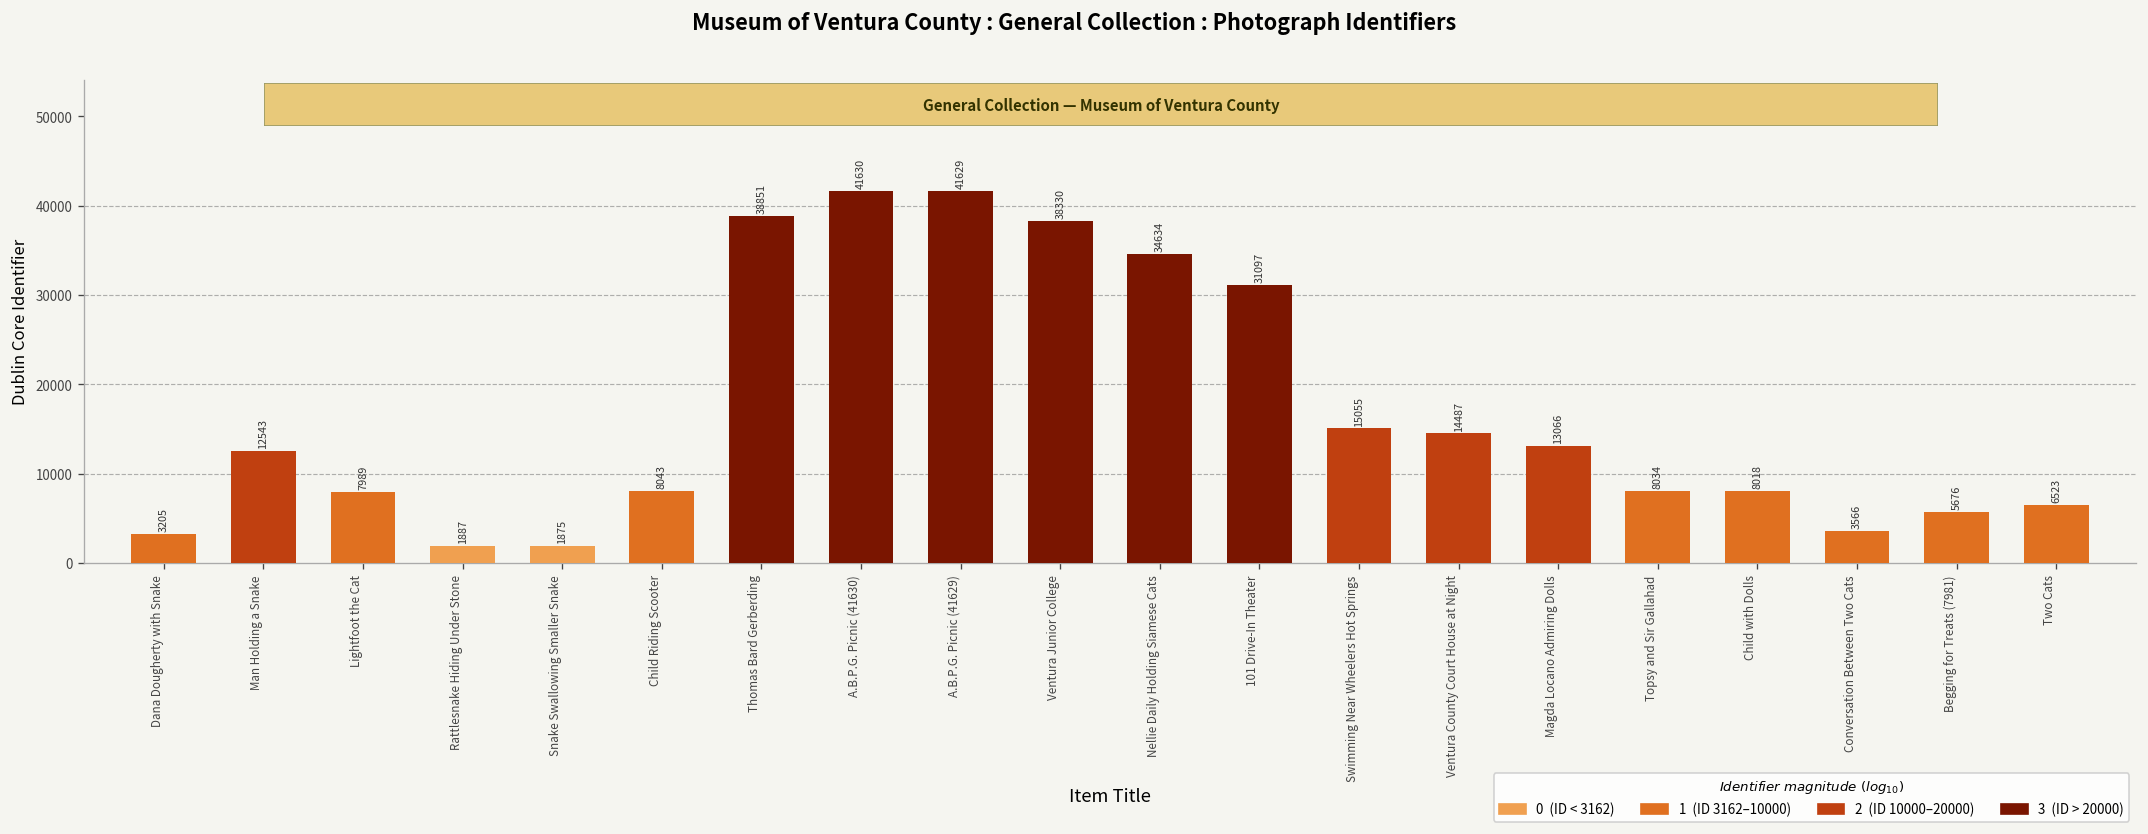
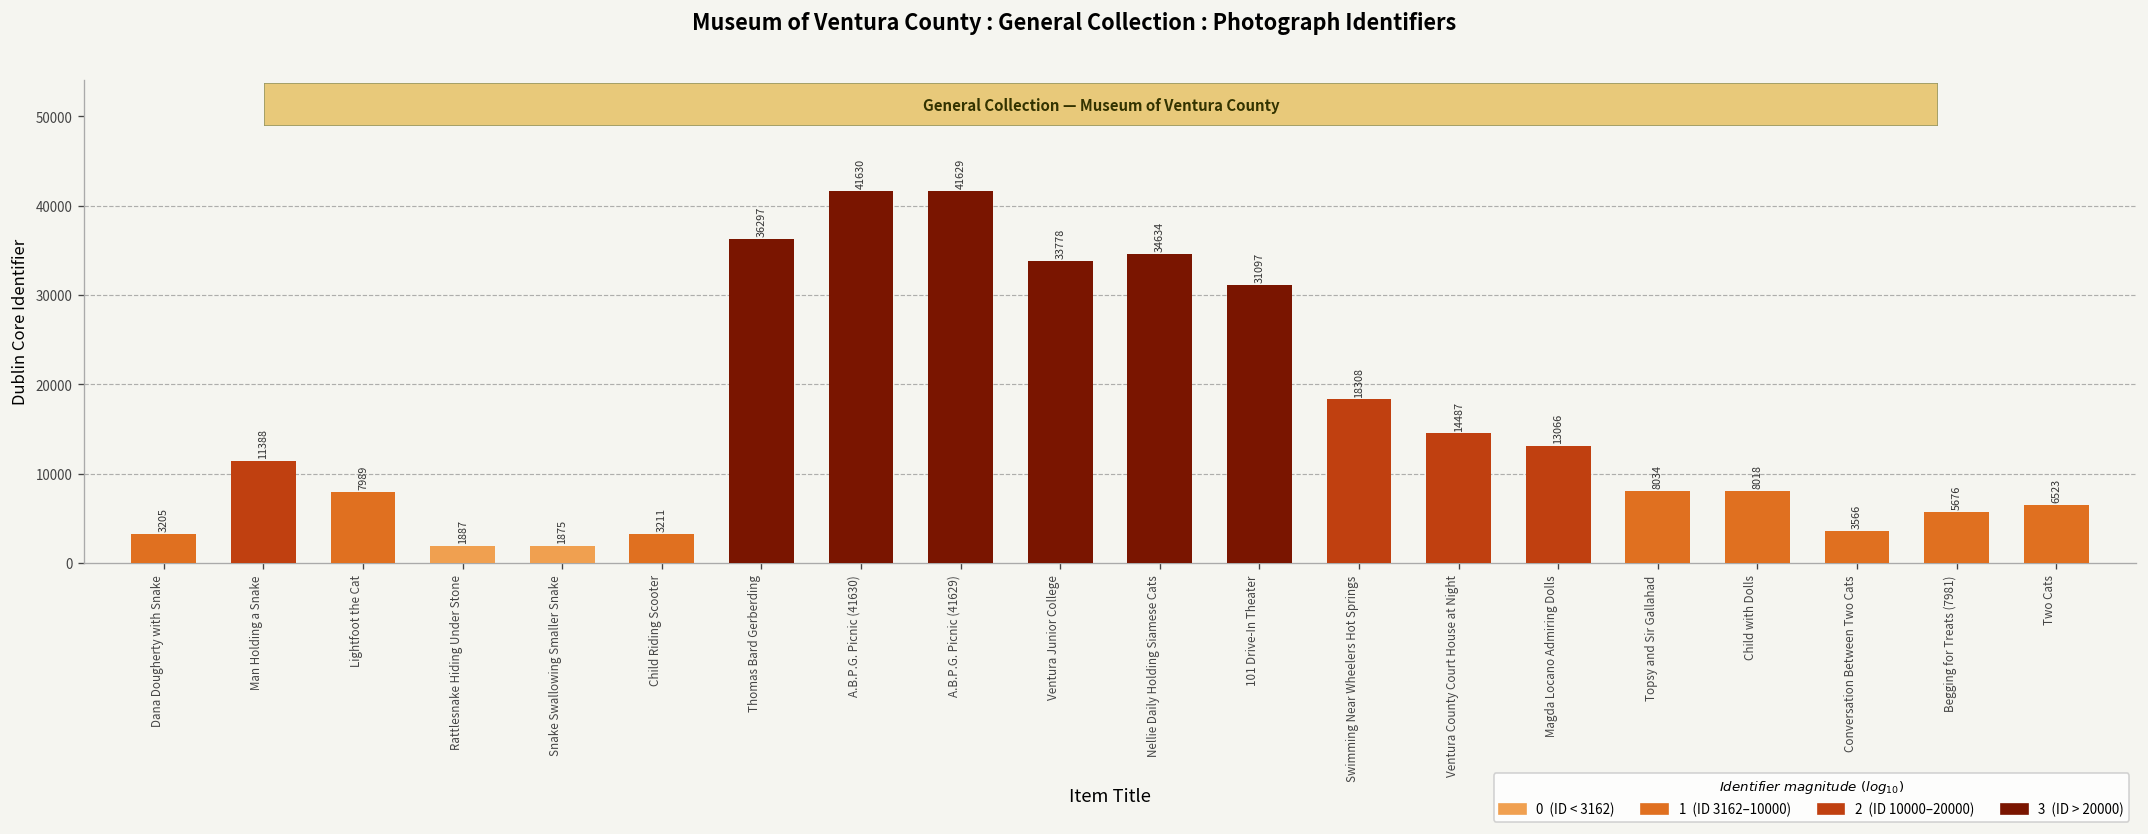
Man Holding a Snake: 12543 -> 11388
Child Riding Scooter: 8043 -> 3211
Thomas Bard Gerberding: 38851 -> 36297
Ventura Junior College: 38330 -> 33778
Swimming Near Wheelers Hot Springs: 15055 -> 18308
